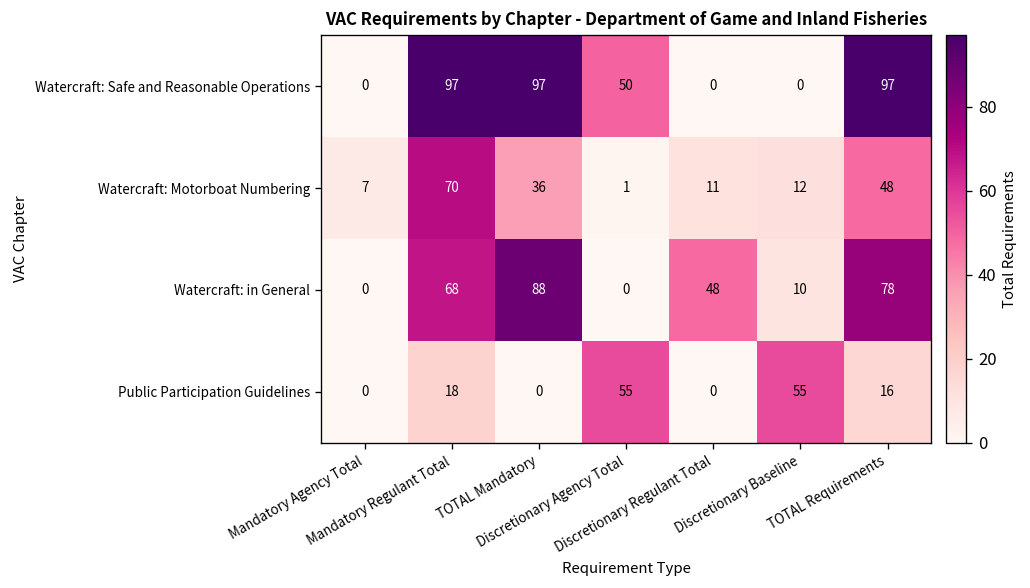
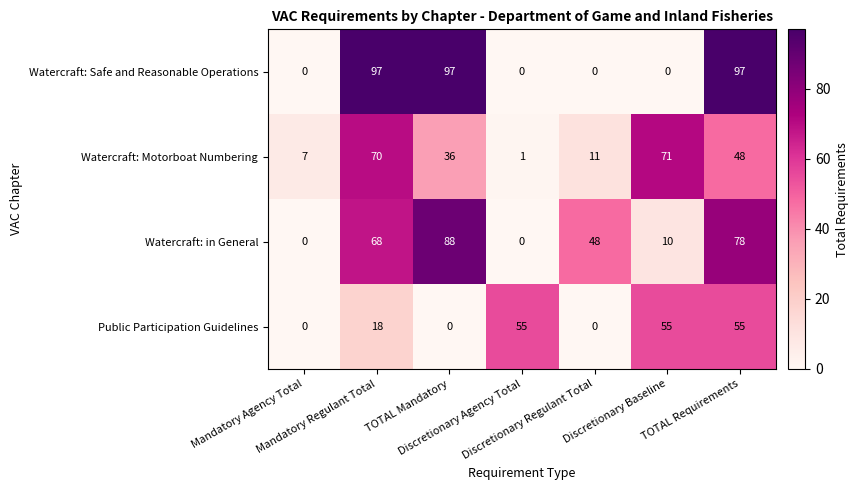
Watercraft: Safe and Reasonable Operations, Discretionary Agency Total: 50 -> 0
Watercraft: Motorboat Numbering, Discretionary Baseline: 12 -> 71
Public Participation Guidelines, TOTAL Requirements: 16 -> 55
